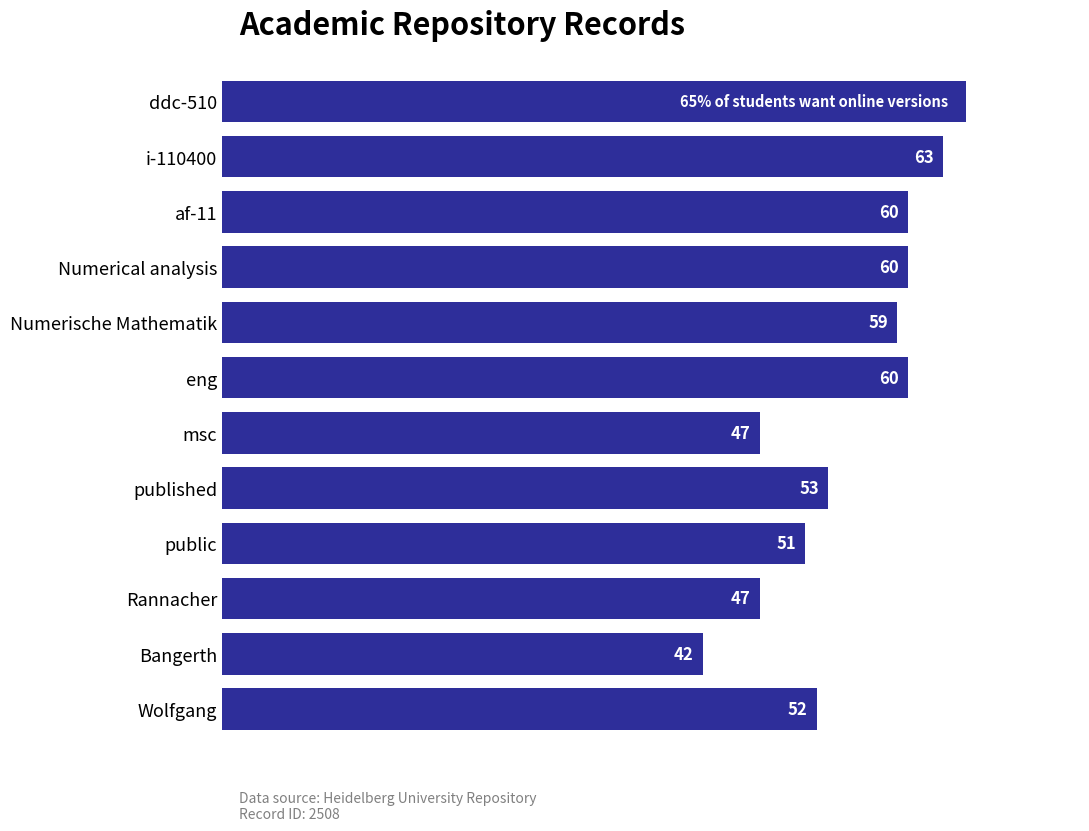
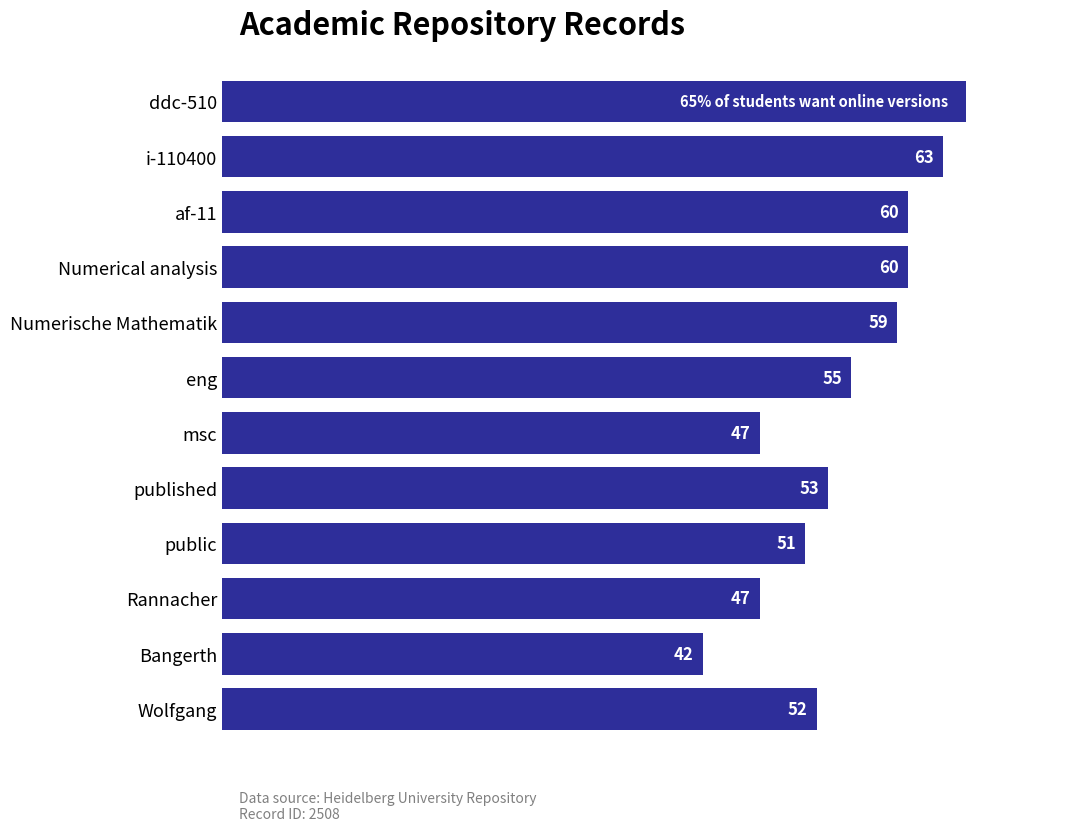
eng: 60 -> 55
